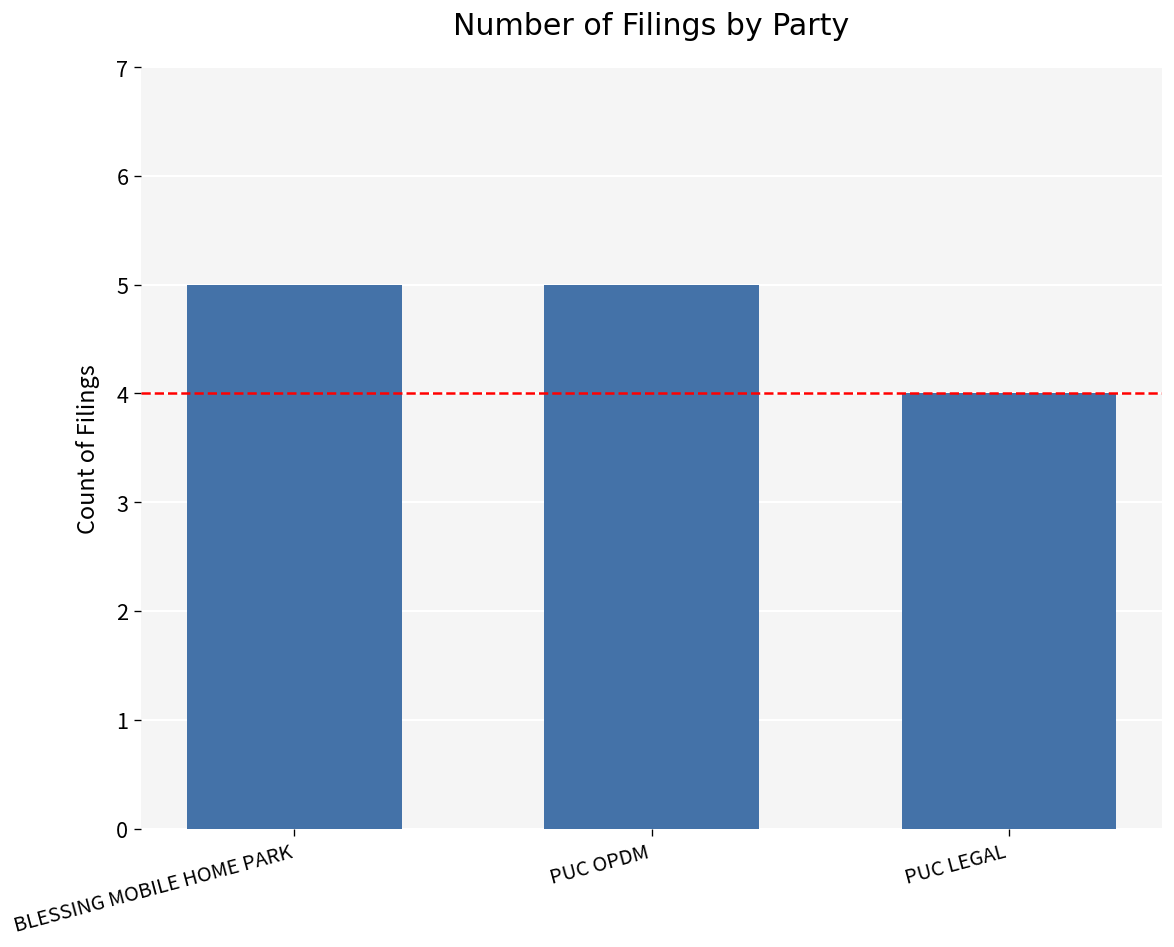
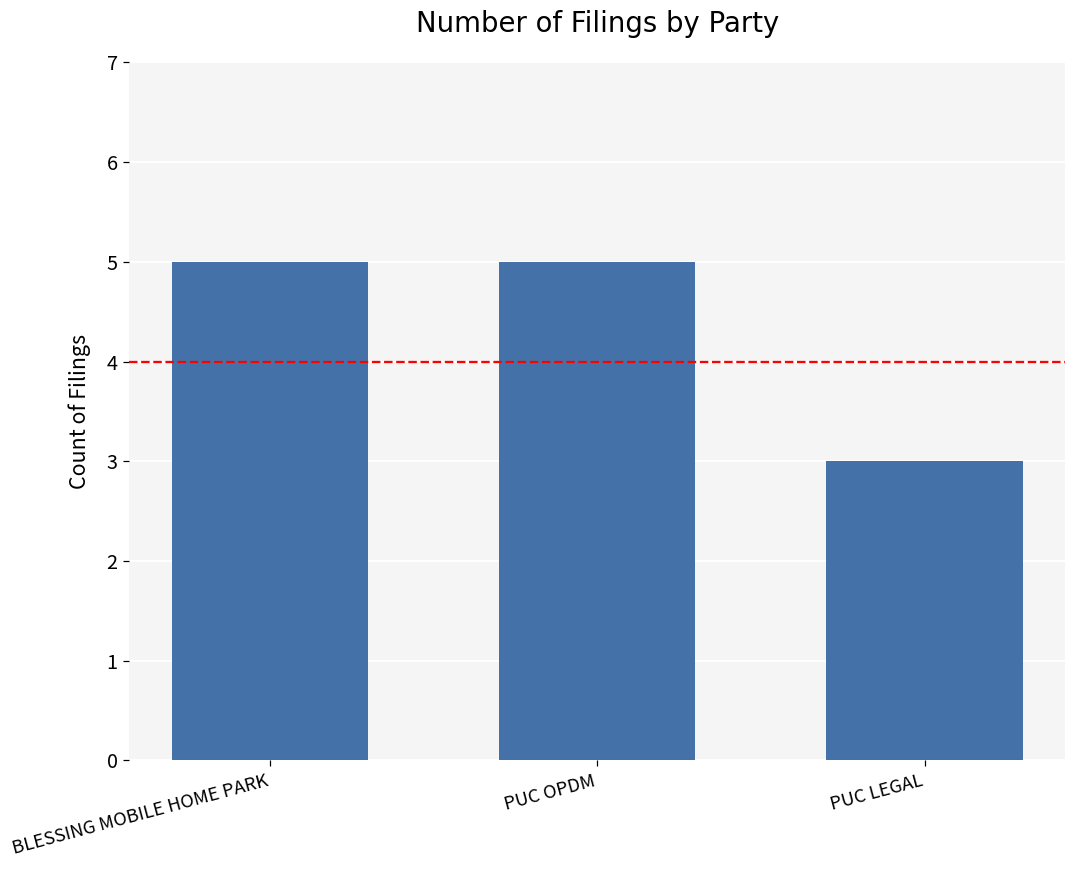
PUC LEGAL: 4 -> 3
